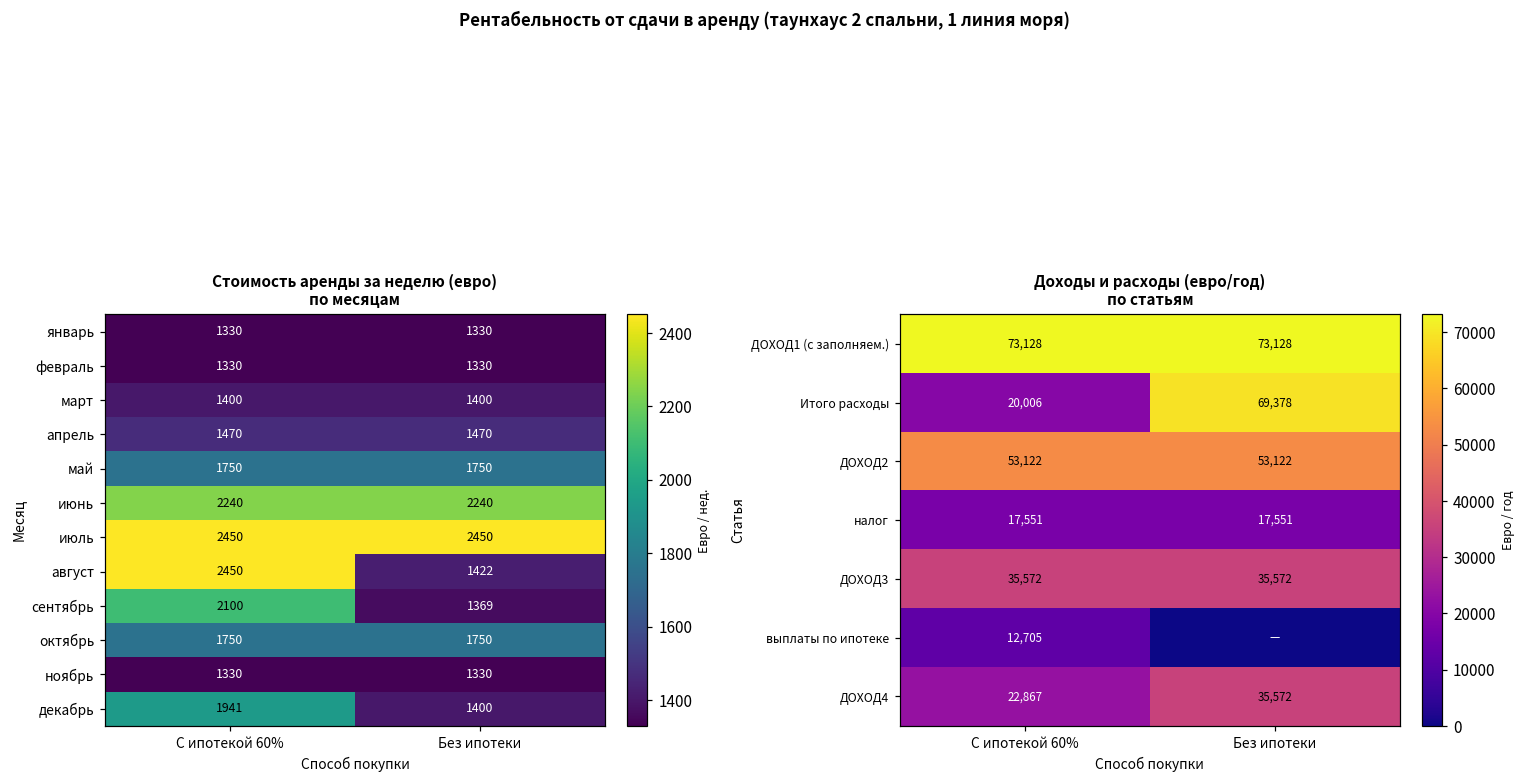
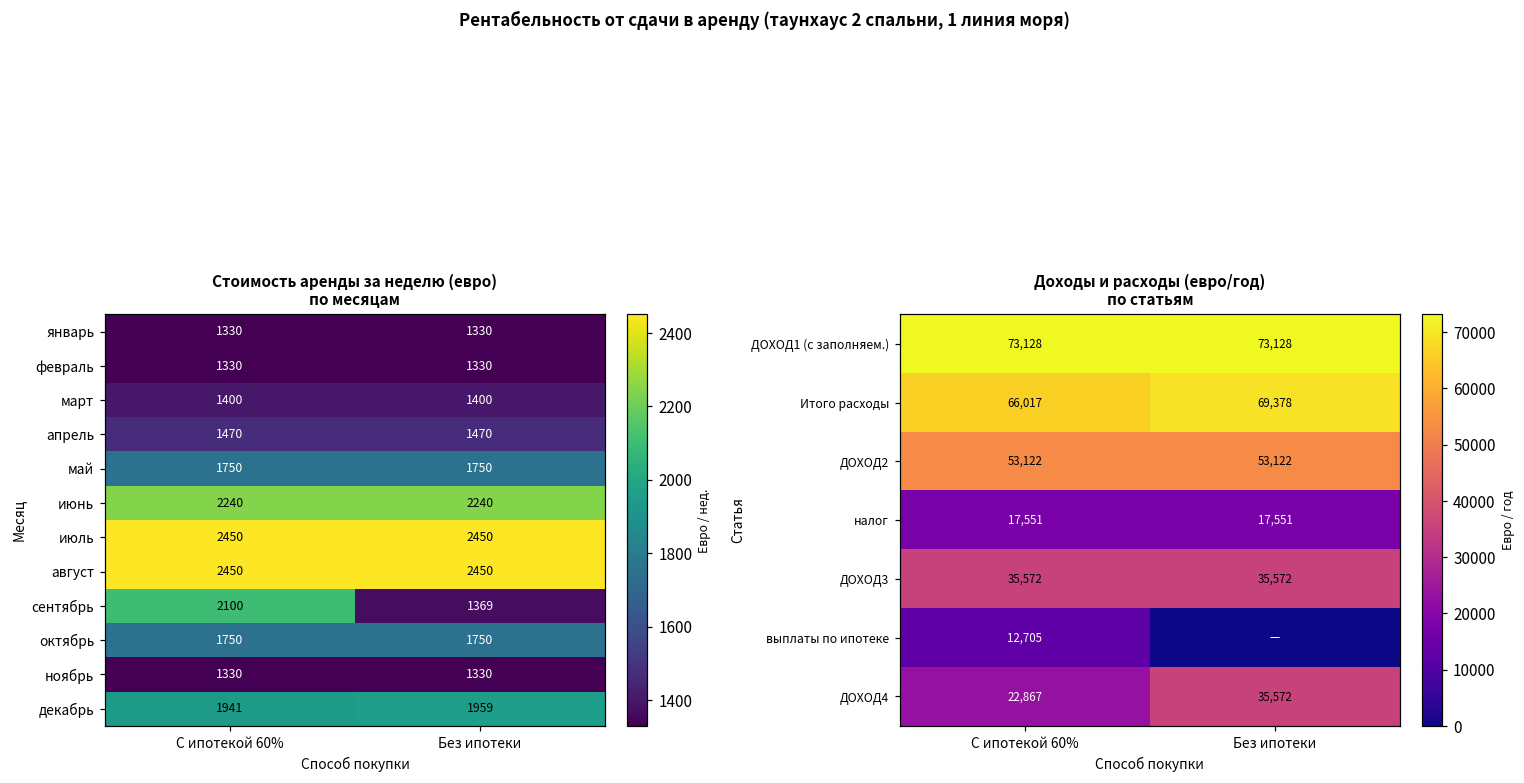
Стоимость аренды за неделю (евро) по месяцам, август, Без ипотеки: 1422 -> 2450
Стоимость аренды за неделю (евро) по месяцам, декабрь, Без ипотеки: 1400 -> 1959
Доходы и расходы (евро/год) по статьям, Итого расходы, С ипотекой 60%: 20,006 -> 66,017
